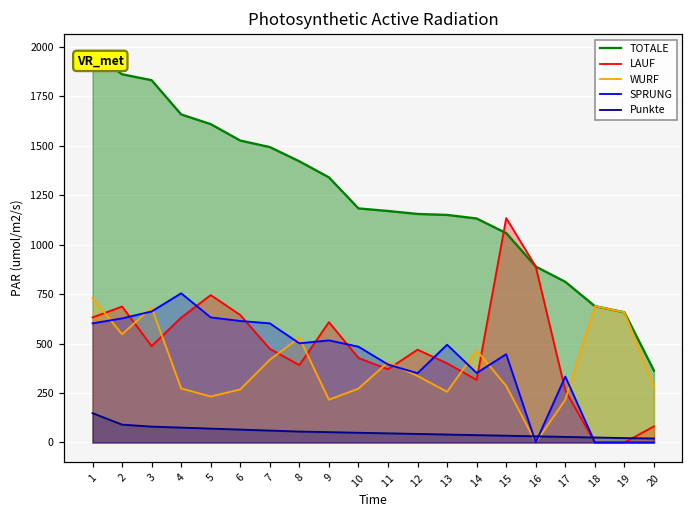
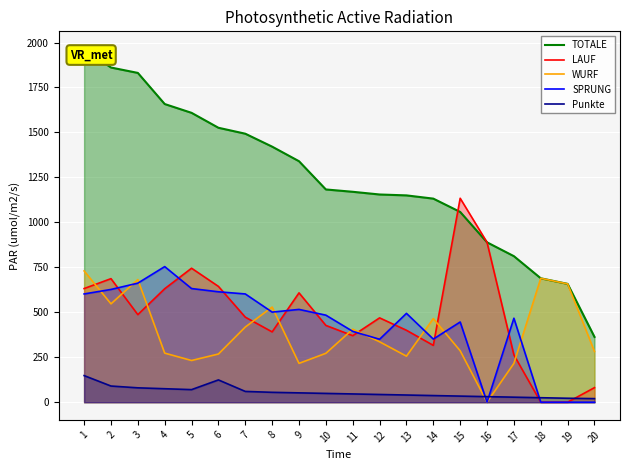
Punkte, 6: 70 -> 120
SPRUNG, 17: 330 -> 470
